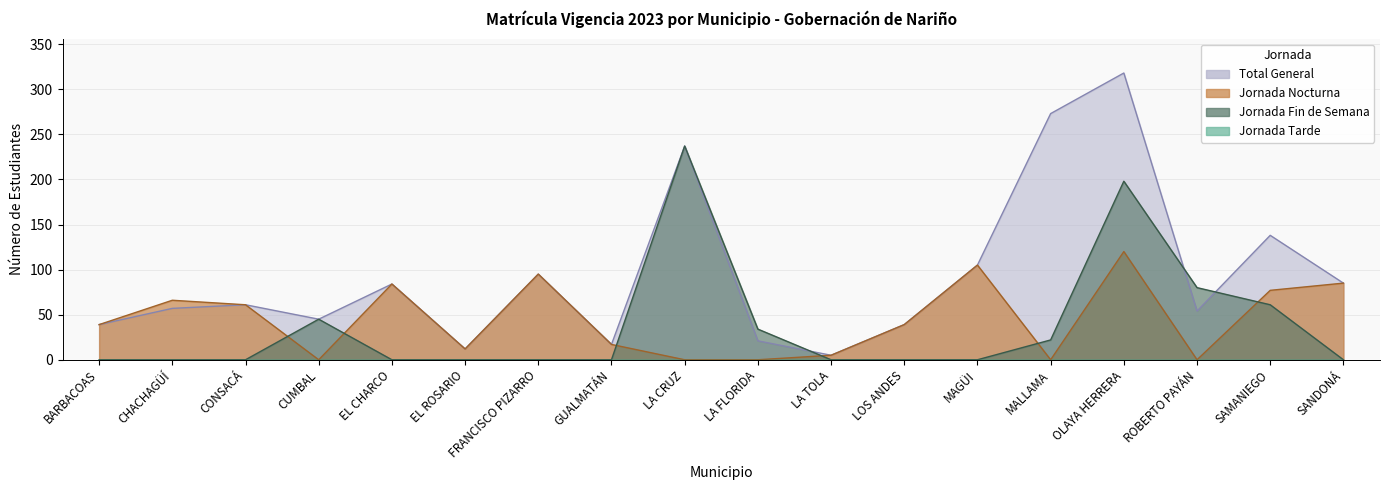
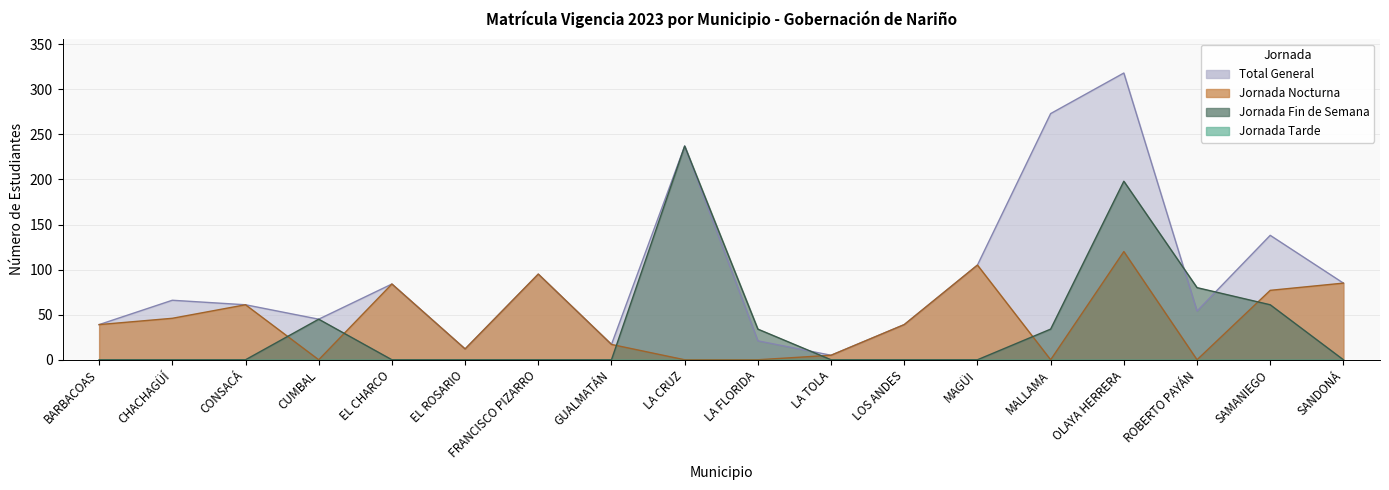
Total General, CHACHAGÜÍ: 60 -> 70
Jornada Nocturna, CHACHAGÜÍ: 70 -> 50
Jornada Fin de Semana, MALLAMA: 20 -> 30
